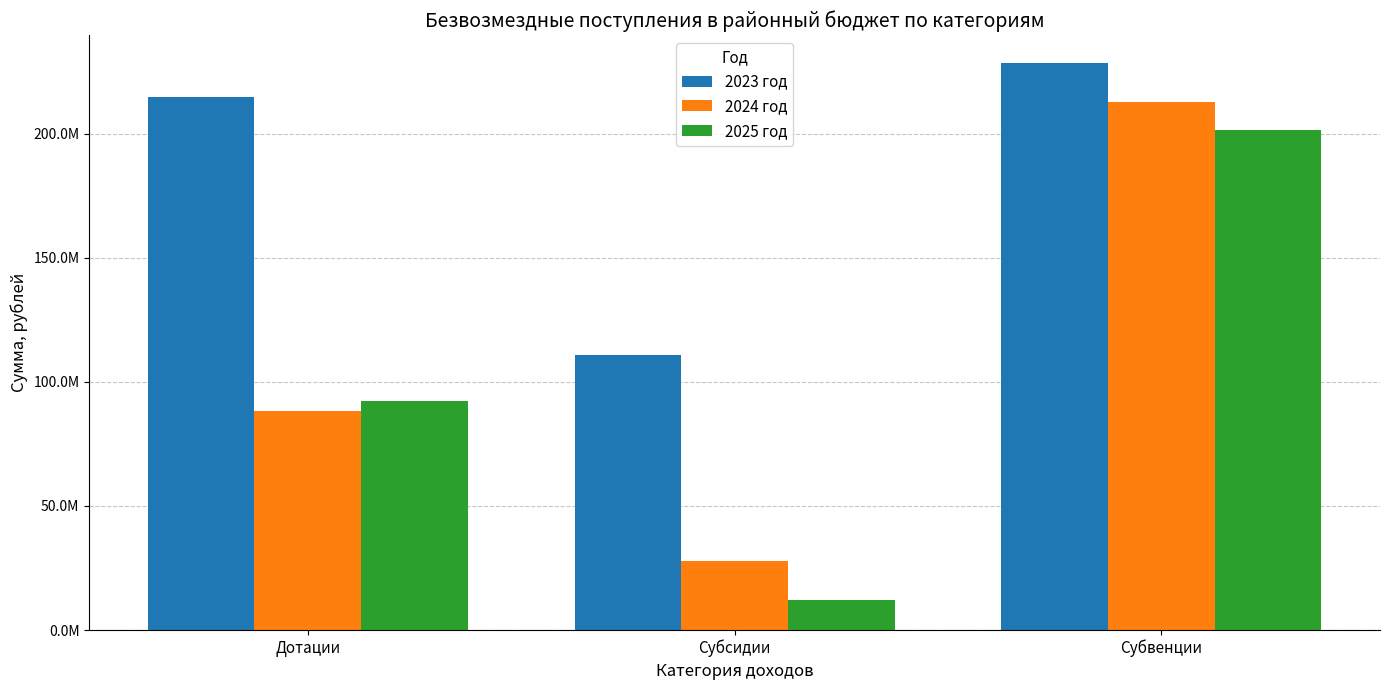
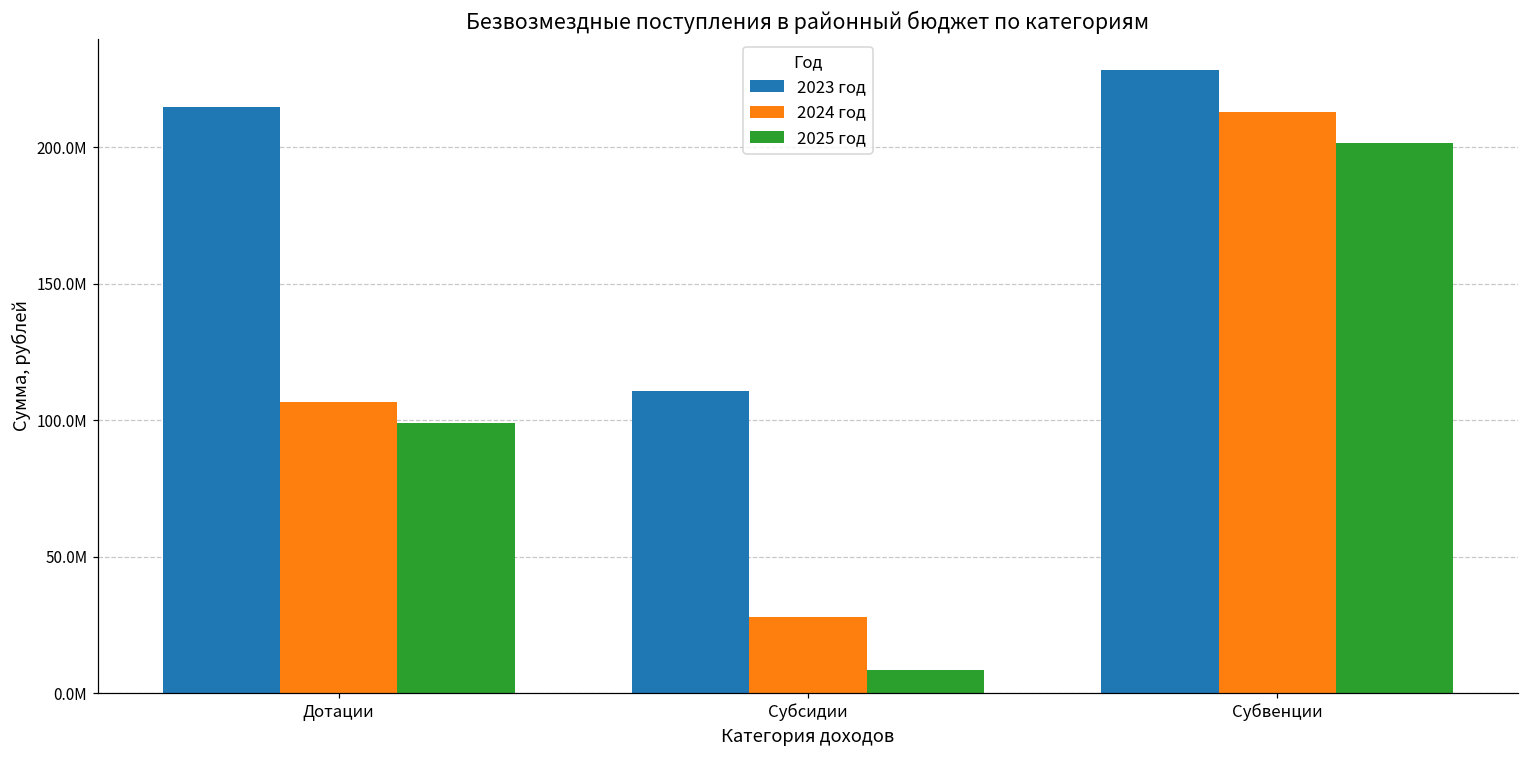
2024 год, Дотации: 88000000 -> 106000000
2025 год, Дотации: 92000000 -> 99000000
2025 год, Субсидии: 12000000 -> 8000000
